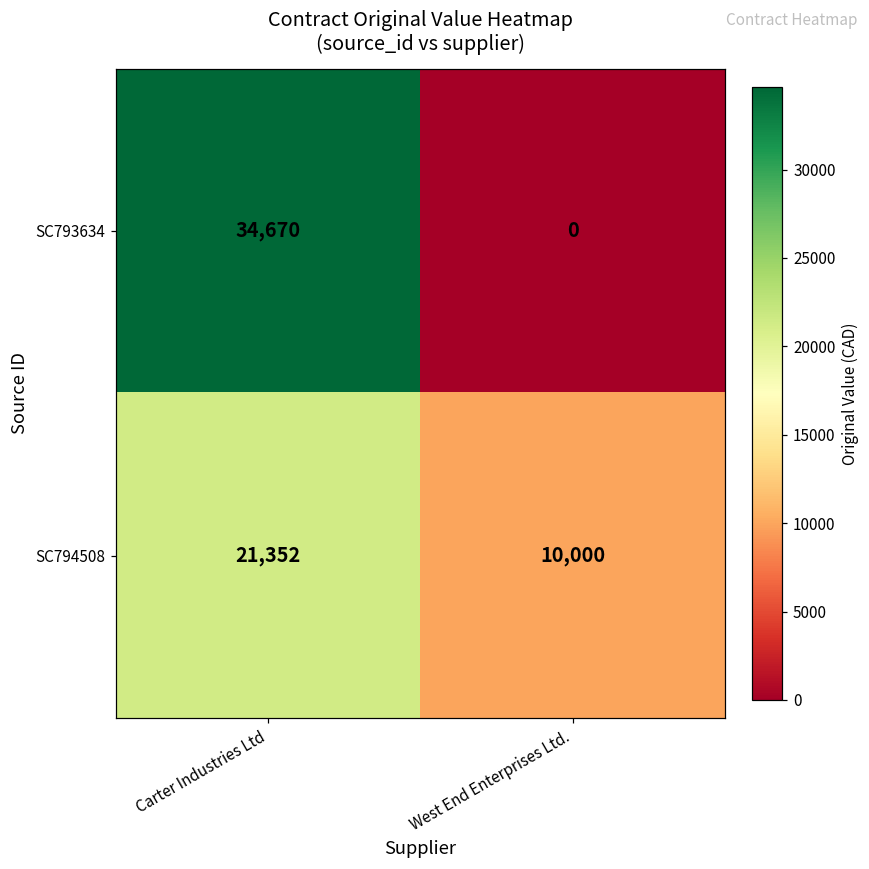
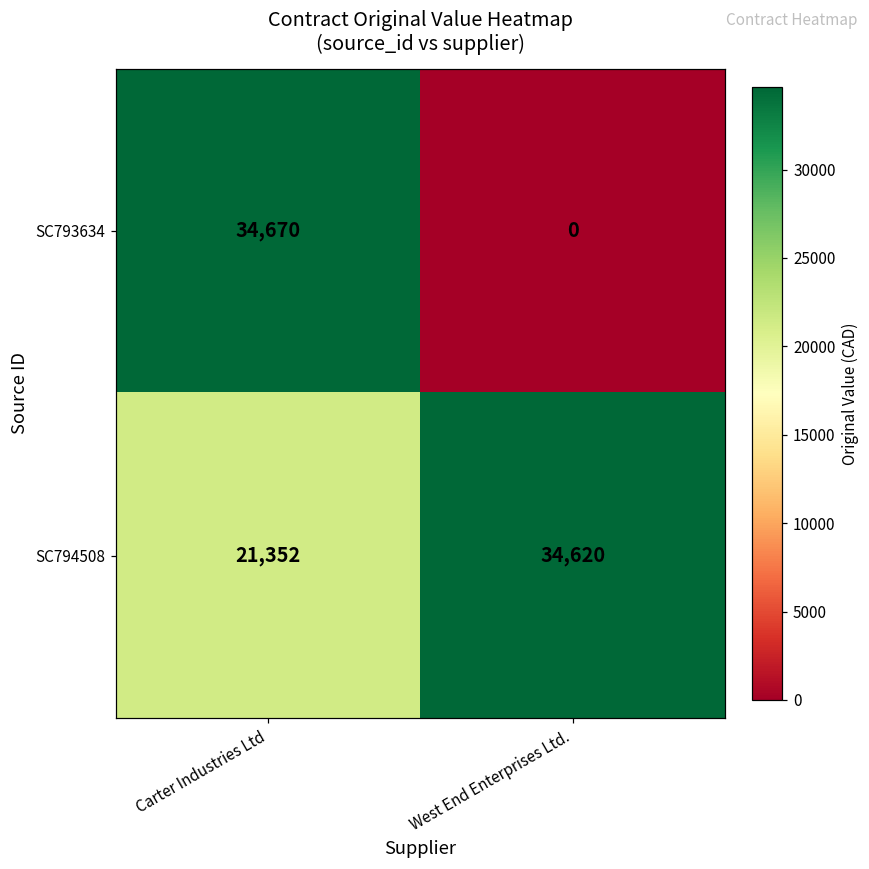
SC794508, West End Enterprises Ltd.: 10,000 -> 34,620
